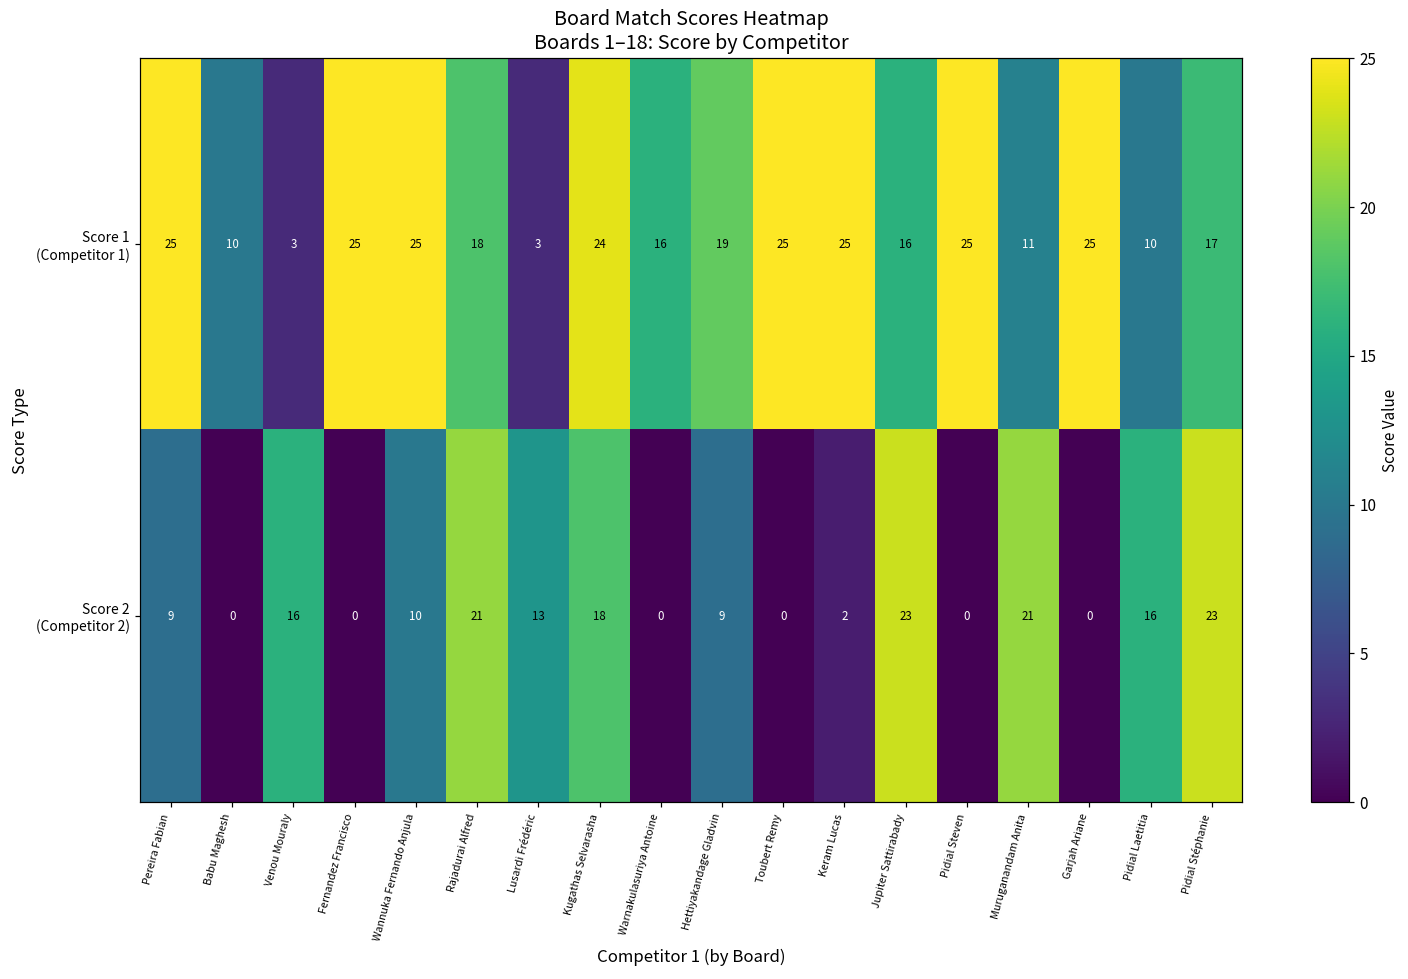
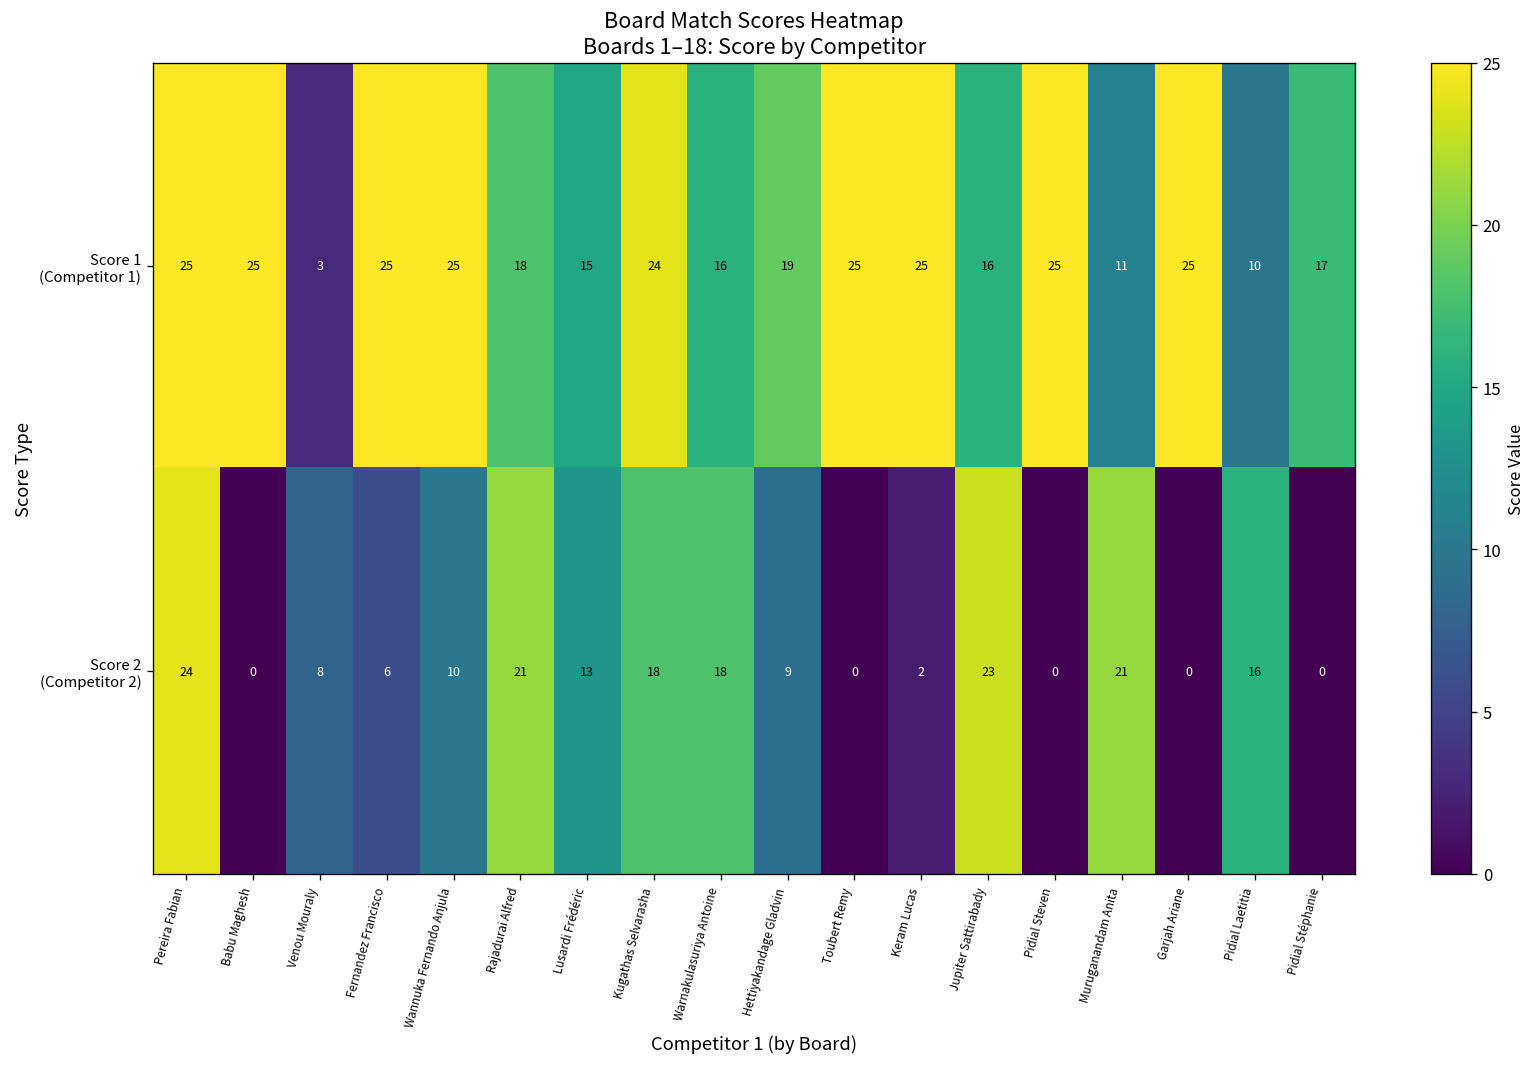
Score 1 (Competitor 1), Babu Maghesh: 10 -> 25
Score 1 (Competitor 1), Lusardi Frédéric: 3 -> 15
Score 2 (Competitor 2), Pereira Fabian: 9 -> 24
Score 2 (Competitor 2), Venou Mouraly: 16 -> 8
Score 2 (Competitor 2), Fernandez Francisco: 0 -> 6
Score 2 (Competitor 2), Warnakulasuriya Antoine: 0 -> 18
Score 2 (Competitor 2), Pidial Stéphanie: 23 -> 0
